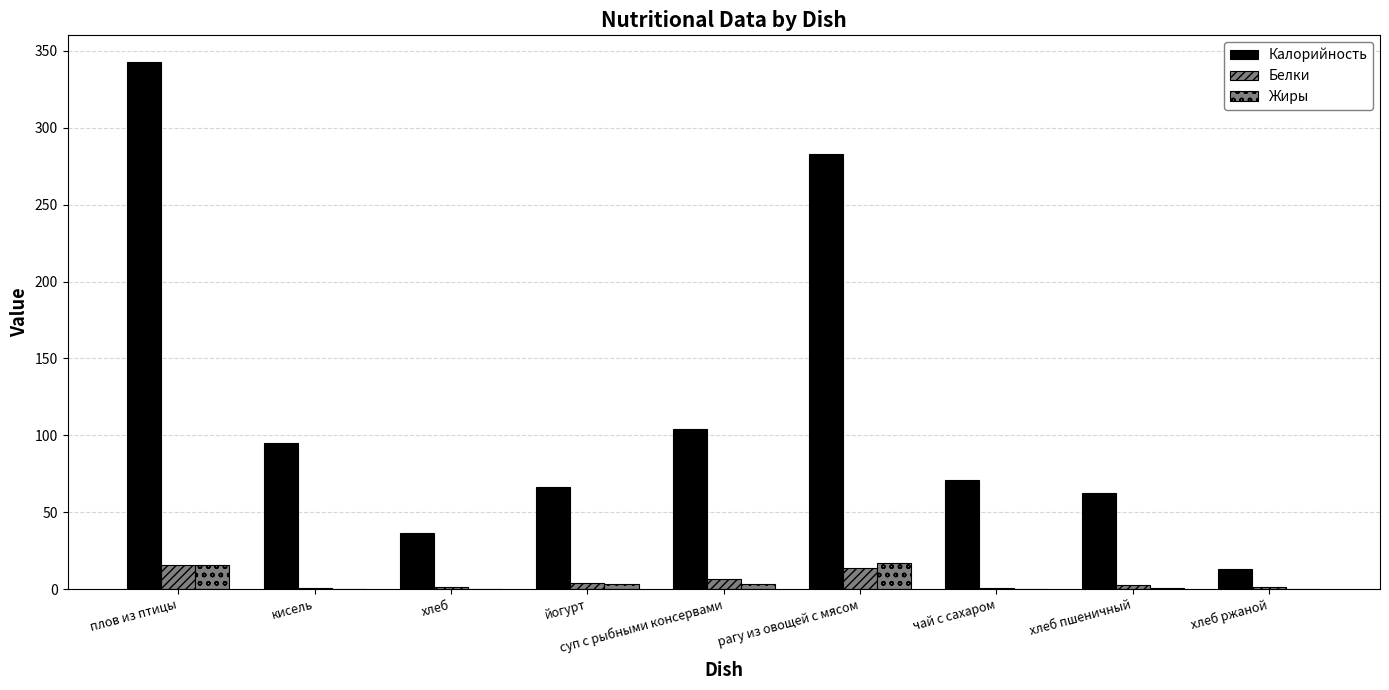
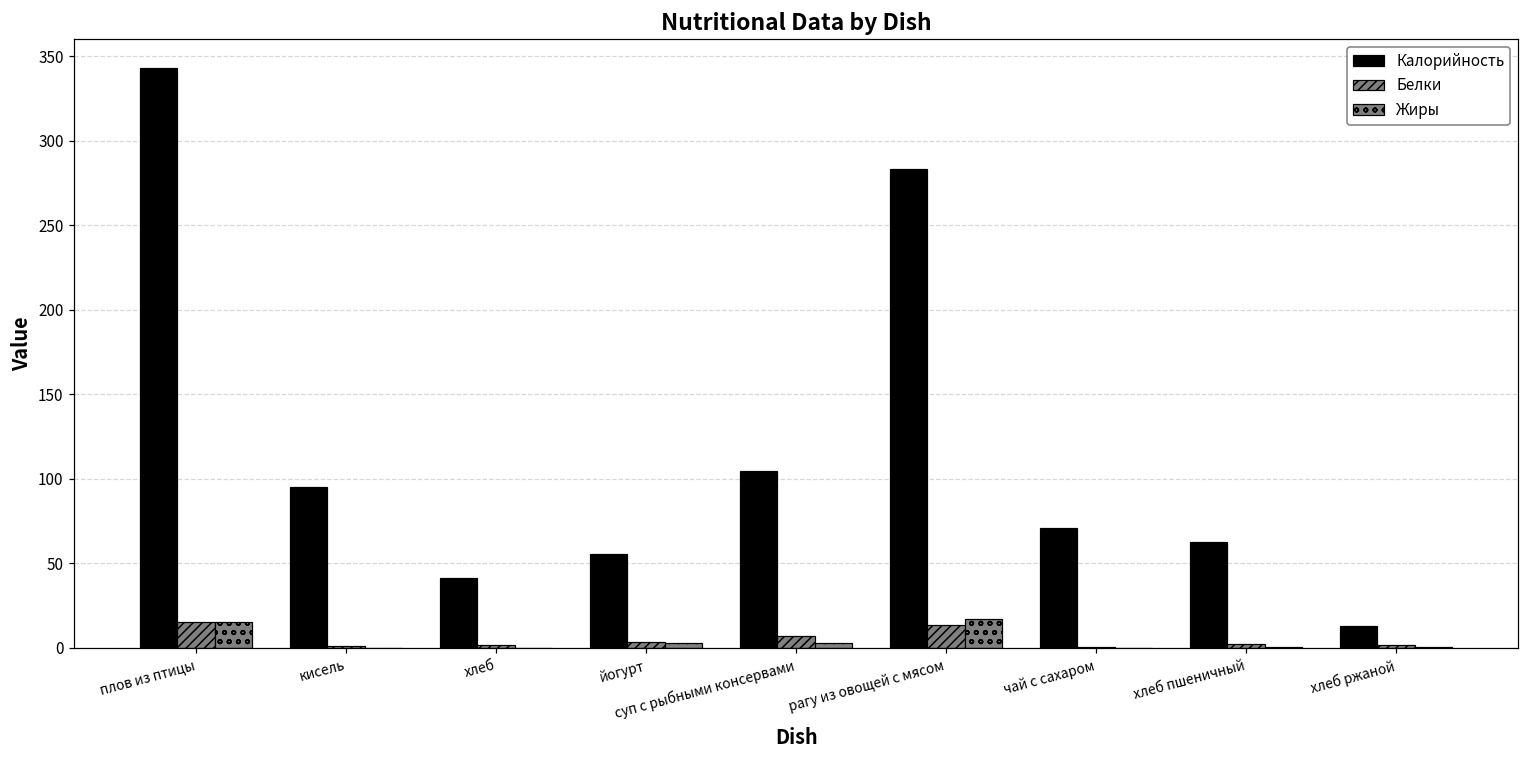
Калорийность, хлеб: 36 -> 42
Калорийность, йогурт: 66 -> 55
